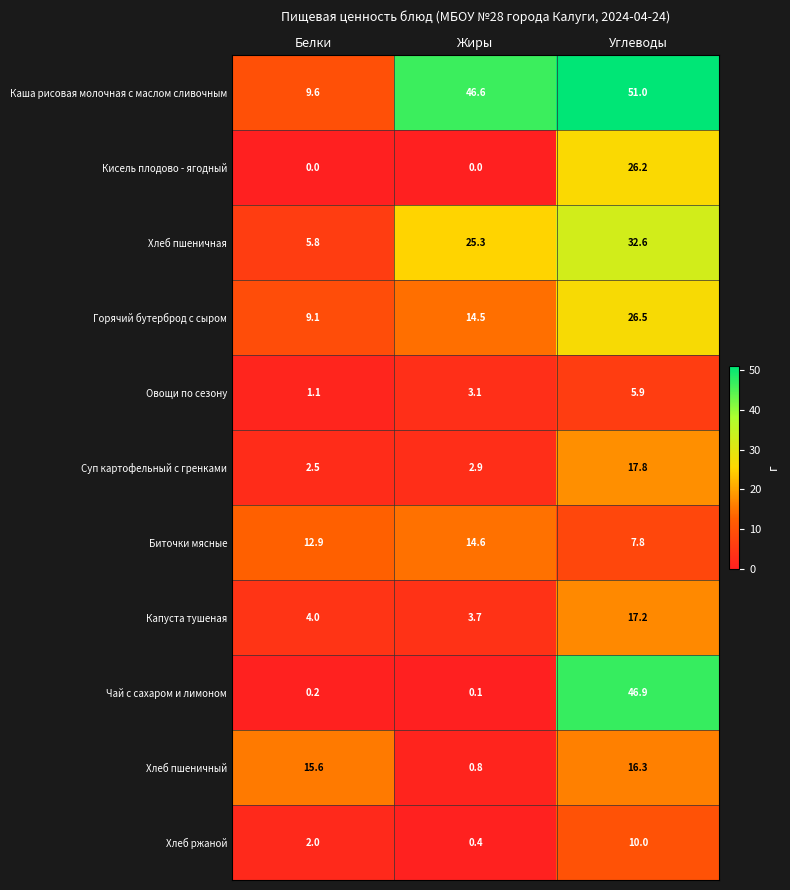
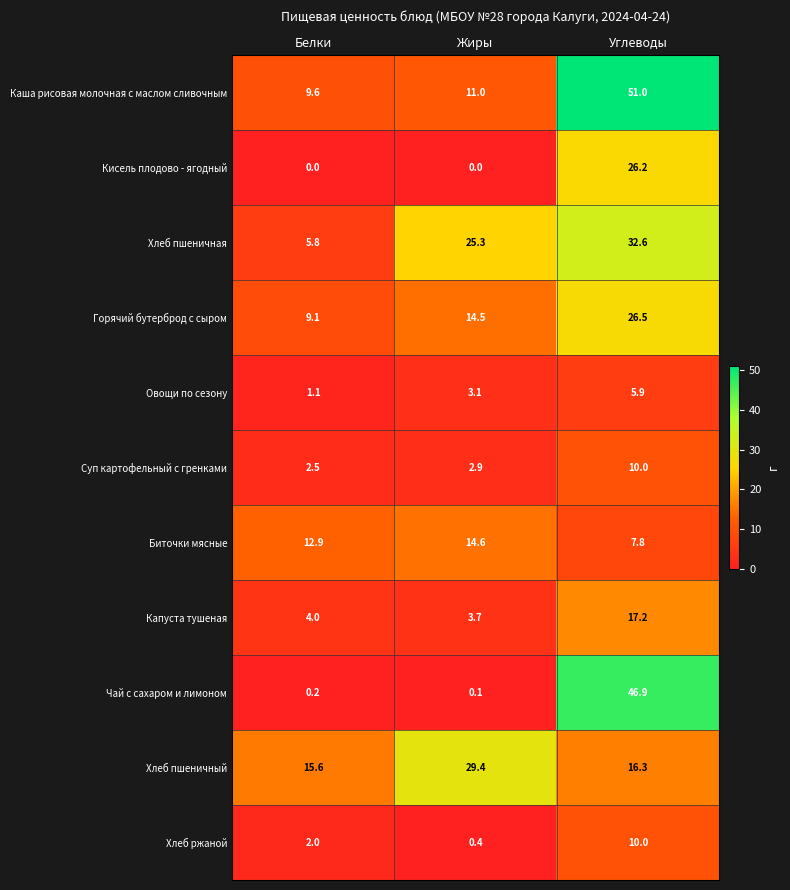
Каша рисовая молочная с маслом сливочным, Жиры: 46.6 -> 11.0
Суп картофельный с гренками, Углеводы: 17.8 -> 10.0
Хлеб пшеничный, Жиры: 0.8 -> 29.4
